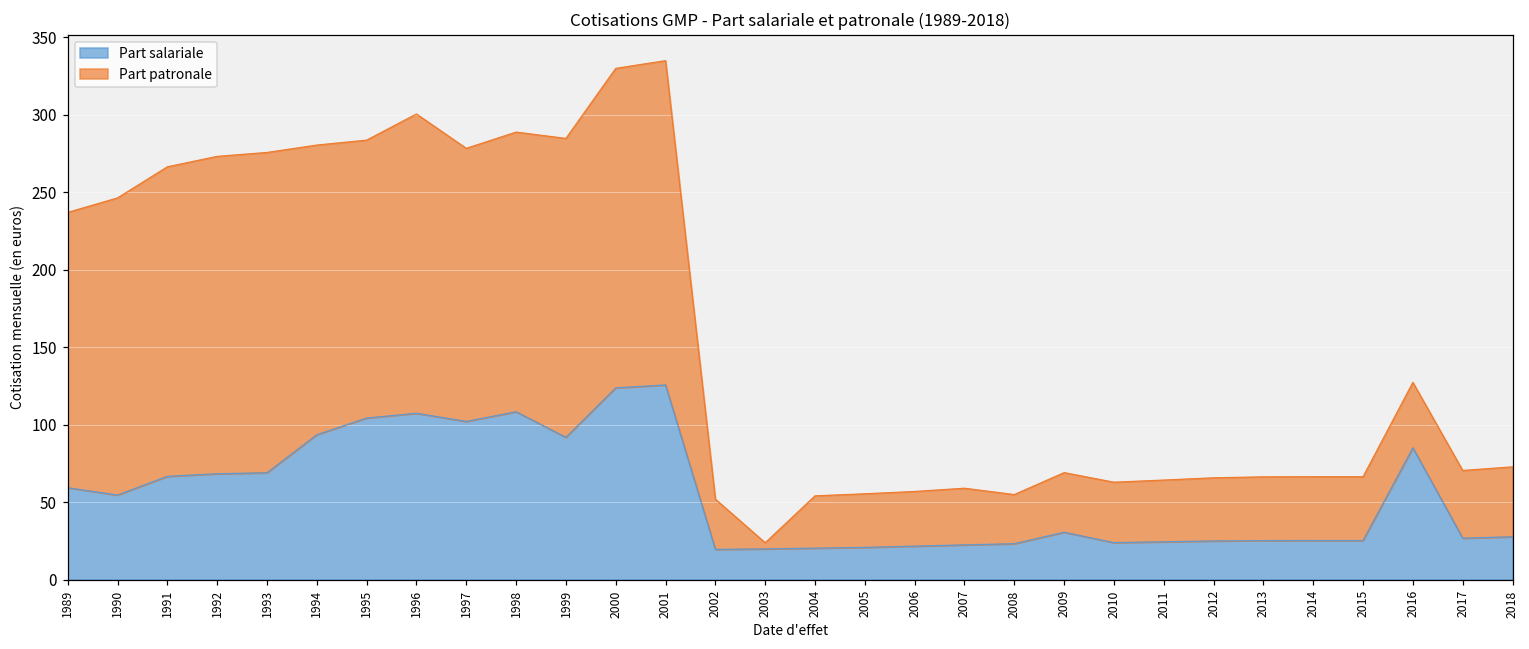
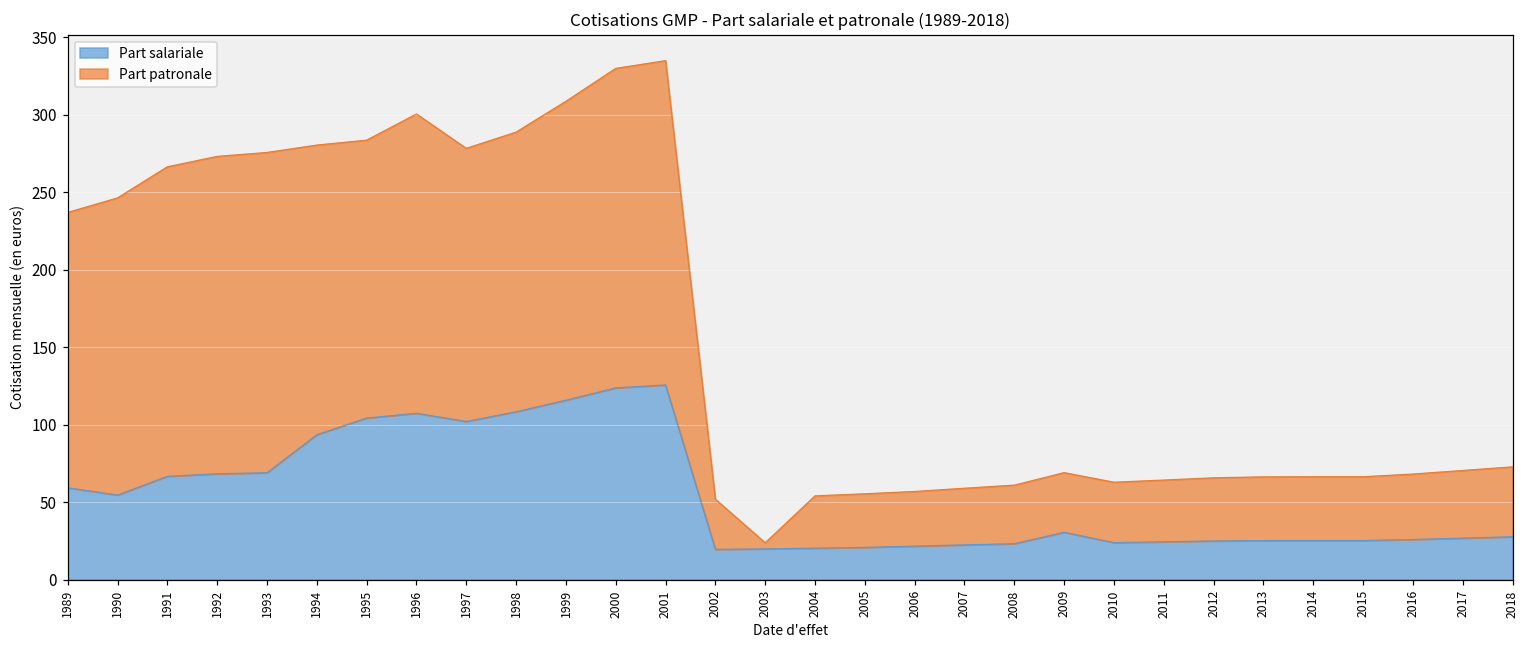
Part salariale, 1999: 92 -> 116
Part patronale, 2008: 32 -> 38
Part salariale, 2016: 85 -> 26
